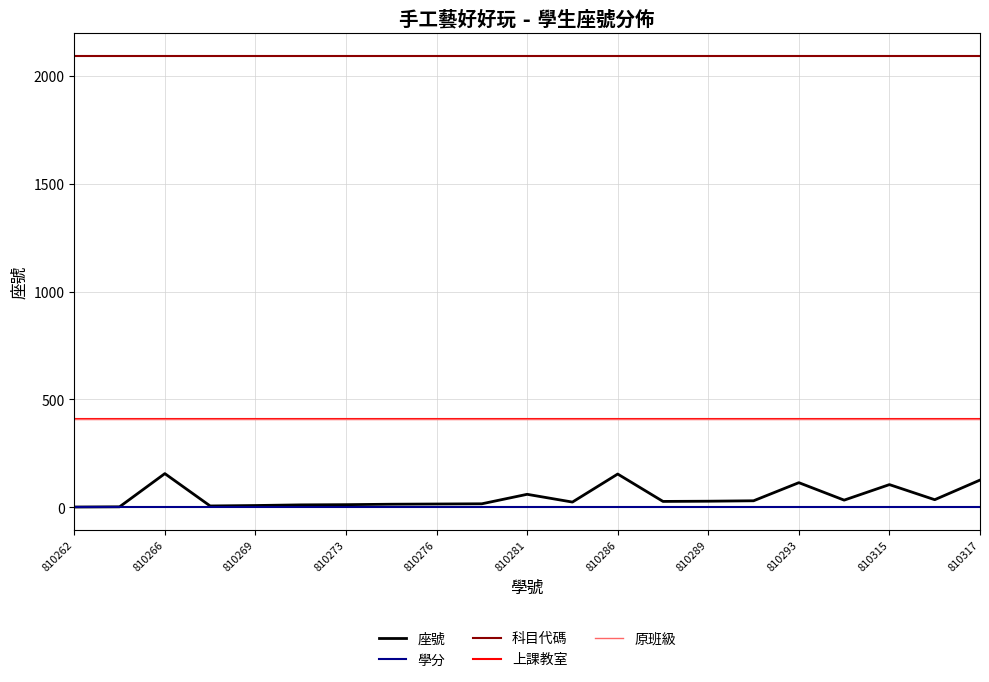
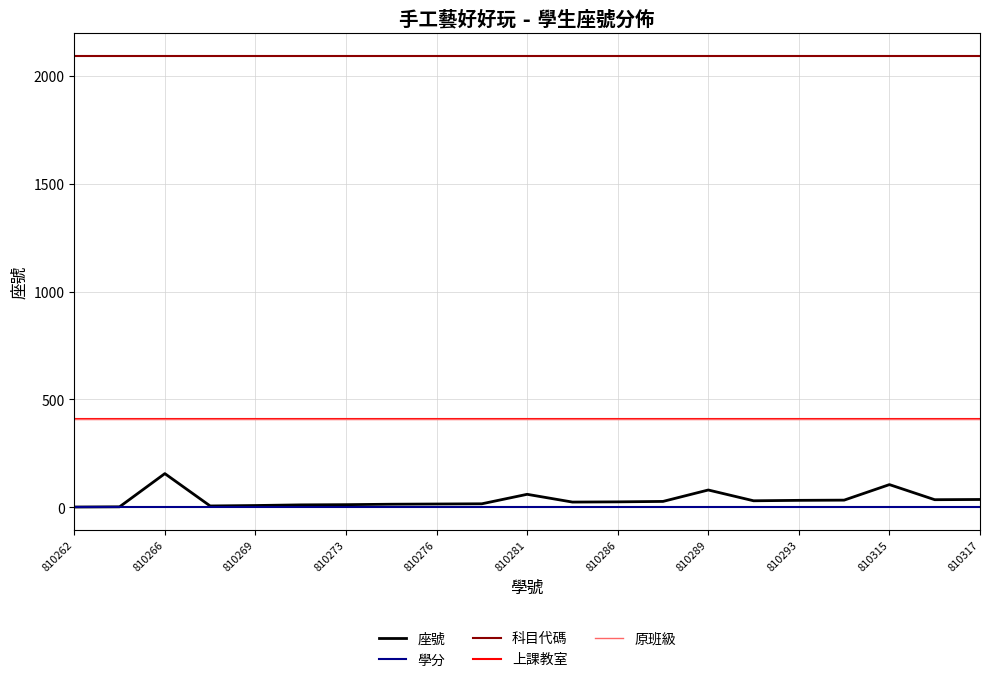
座號, 810286: 150 -> 30
座號, 810289: 30 -> 80
座號, 810293: 110 -> 30
座號, 810317: 130 -> 40
